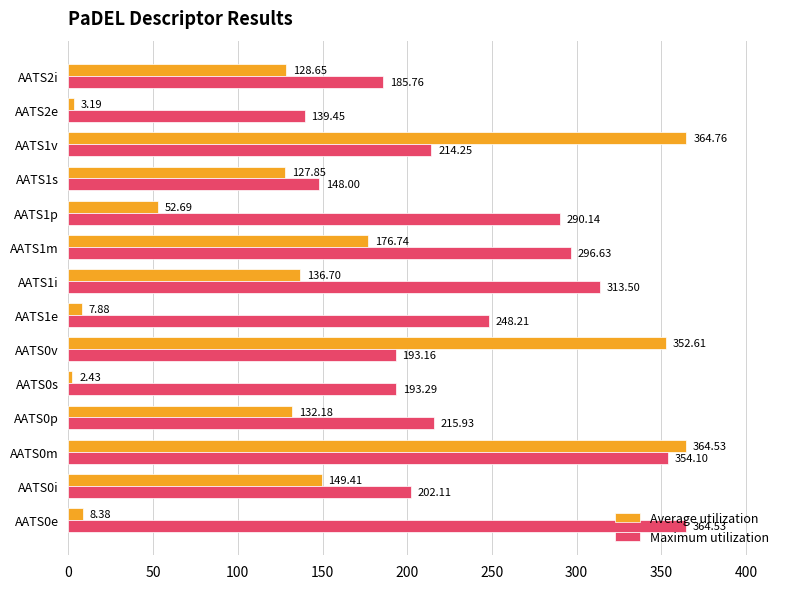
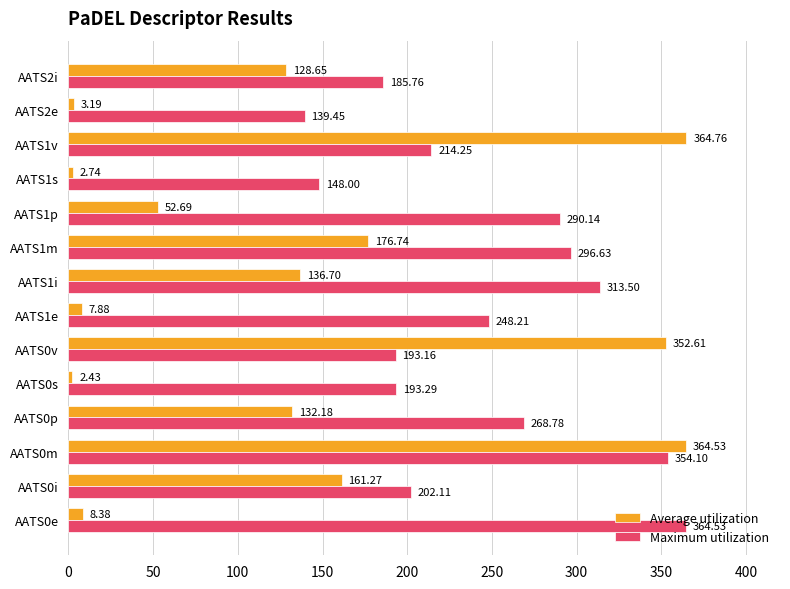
Average utilization, AATS1s: 127.85 -> 2.74
Maximum utilization, AATS0p: 215.93 -> 268.78
Average utilization, AATS0i: 149.41 -> 161.27
